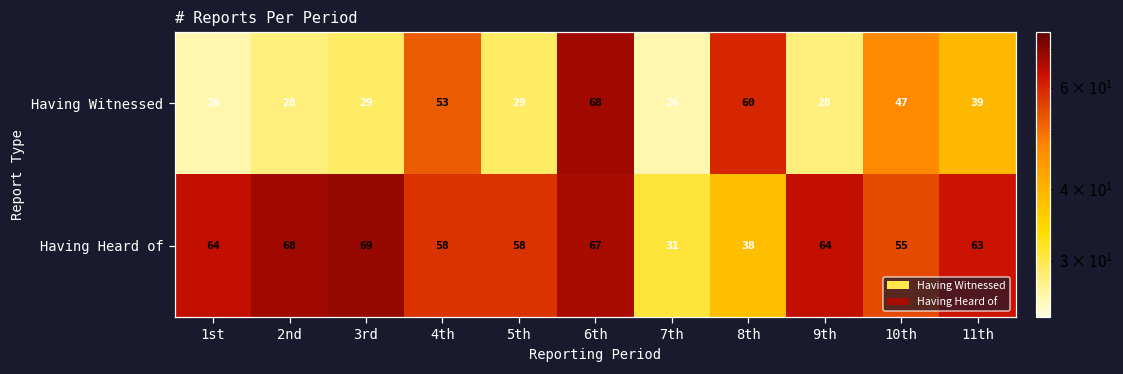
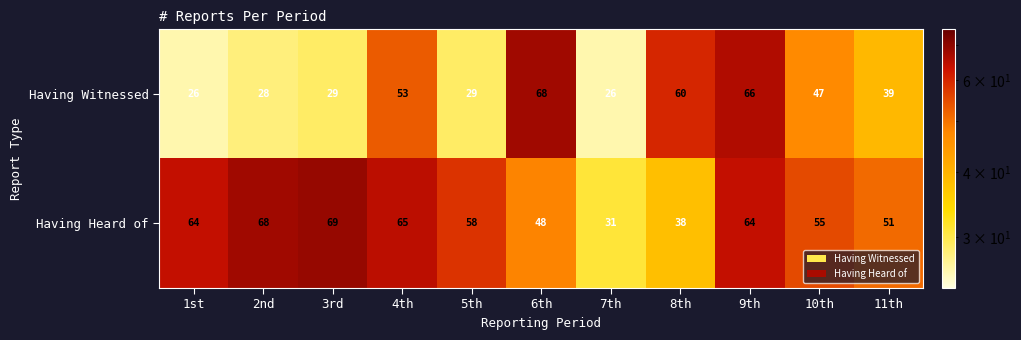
Having Witnessed, 9th: 28 -> 66
Having Heard of, 4th: 58 -> 65
Having Heard of, 6th: 67 -> 48
Having Heard of, 11th: 63 -> 51
